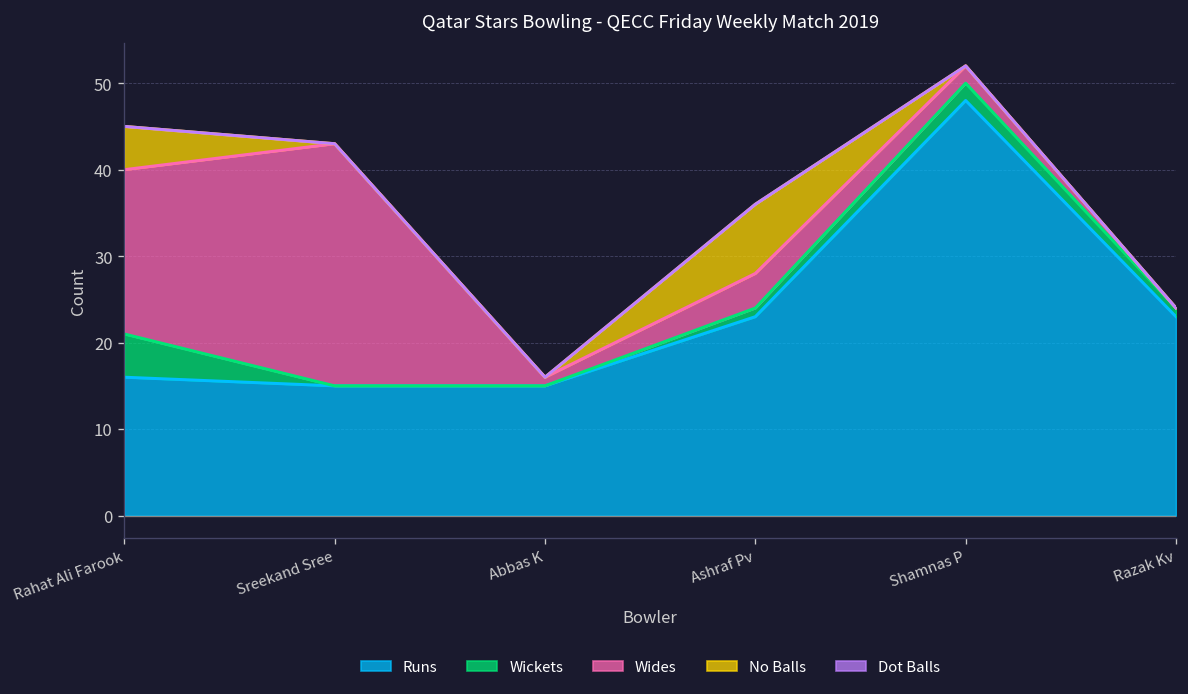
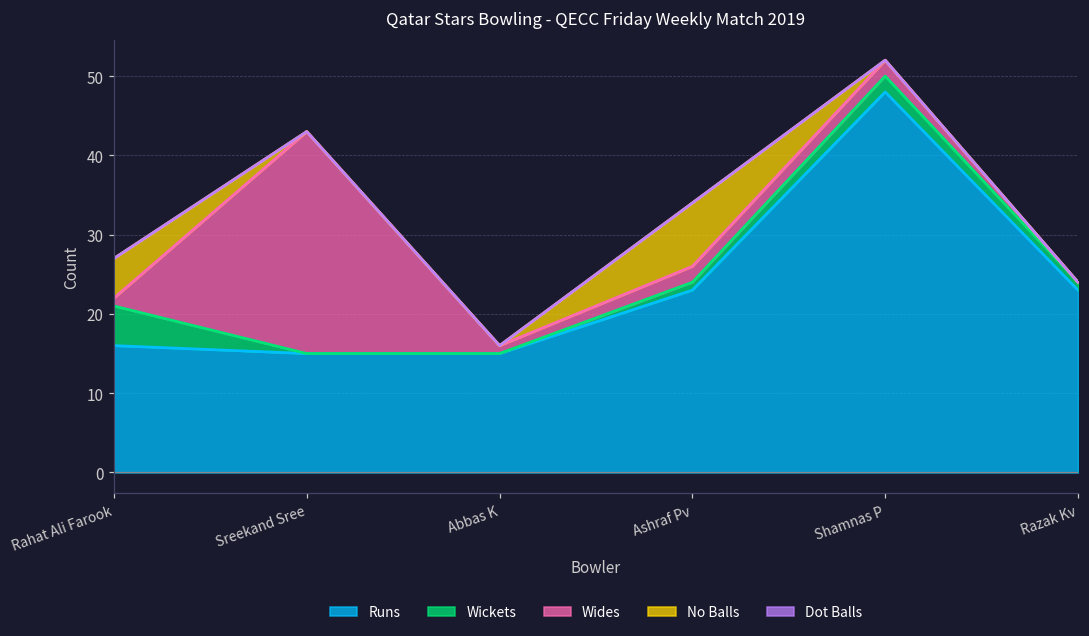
Wides, Rahat Ali Farook: 19 -> 1
Wides, Ashraf Pv: 4 -> 2
